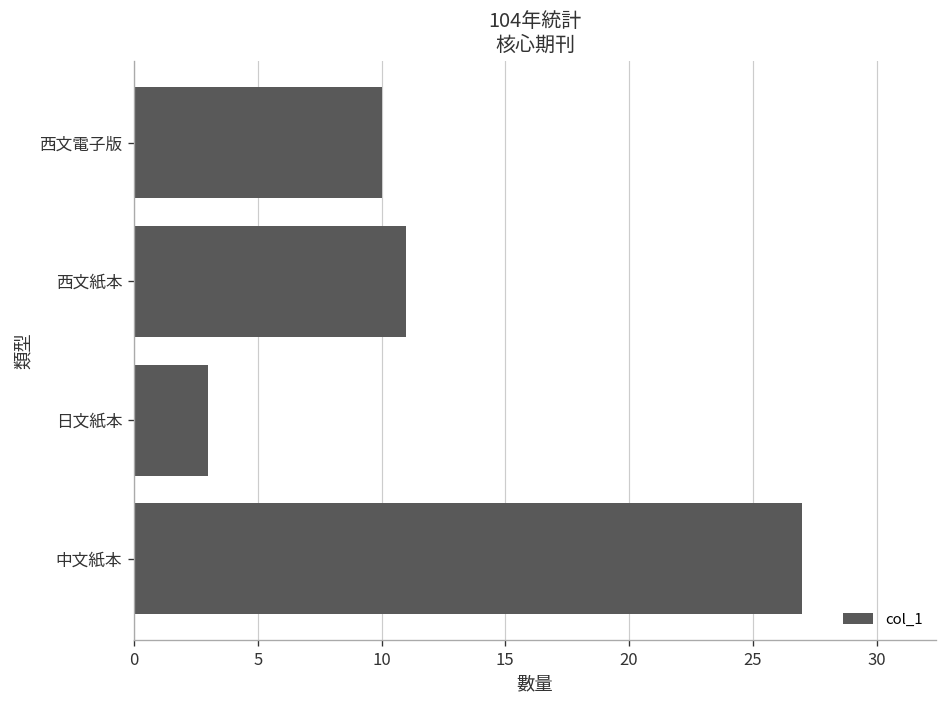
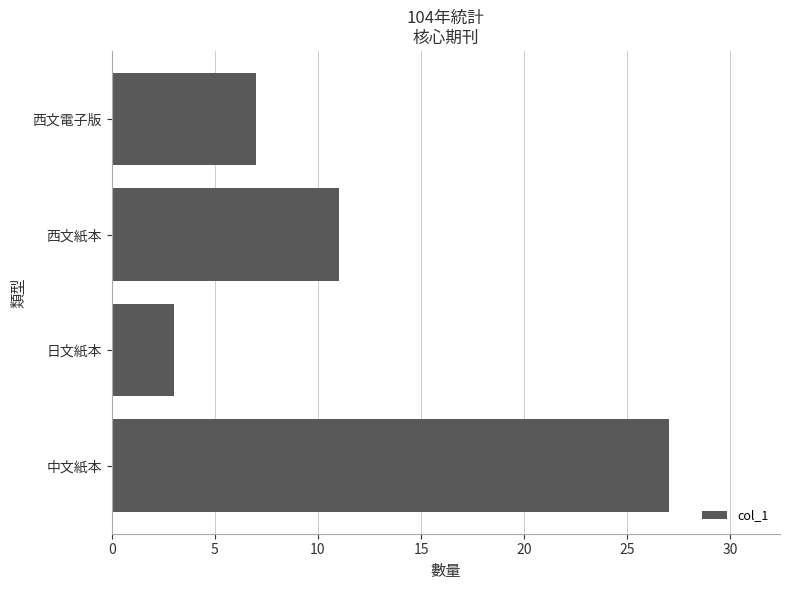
西文電子版: 10 -> 7
